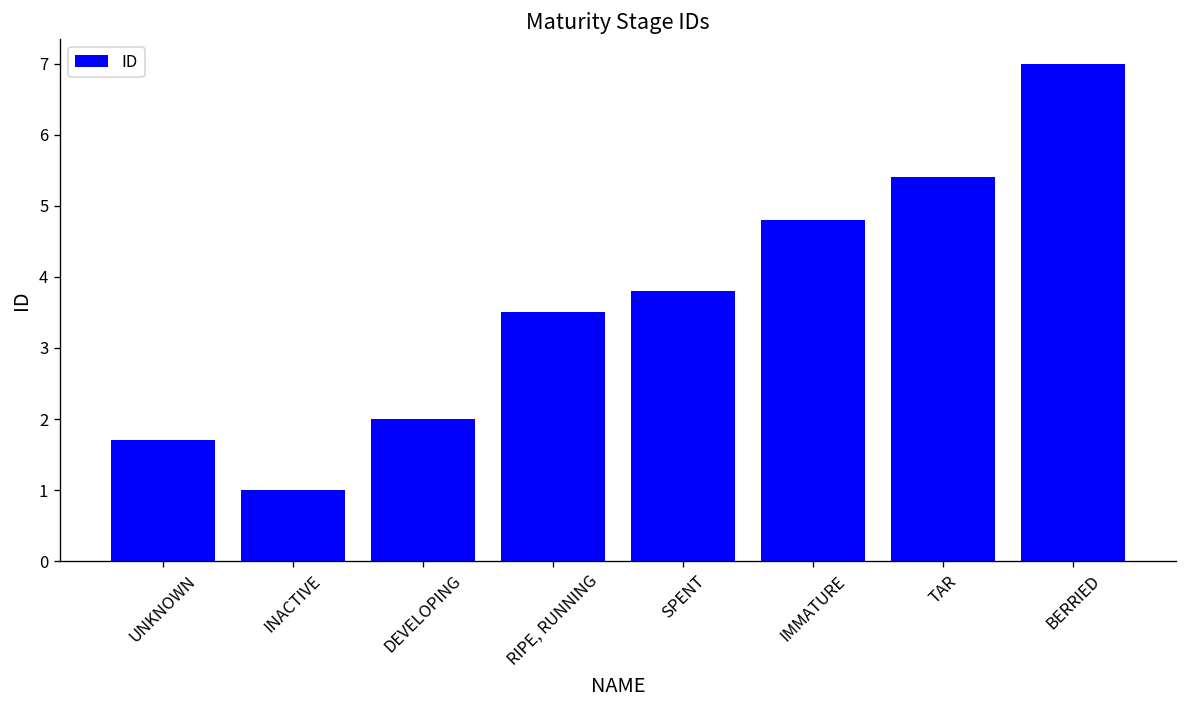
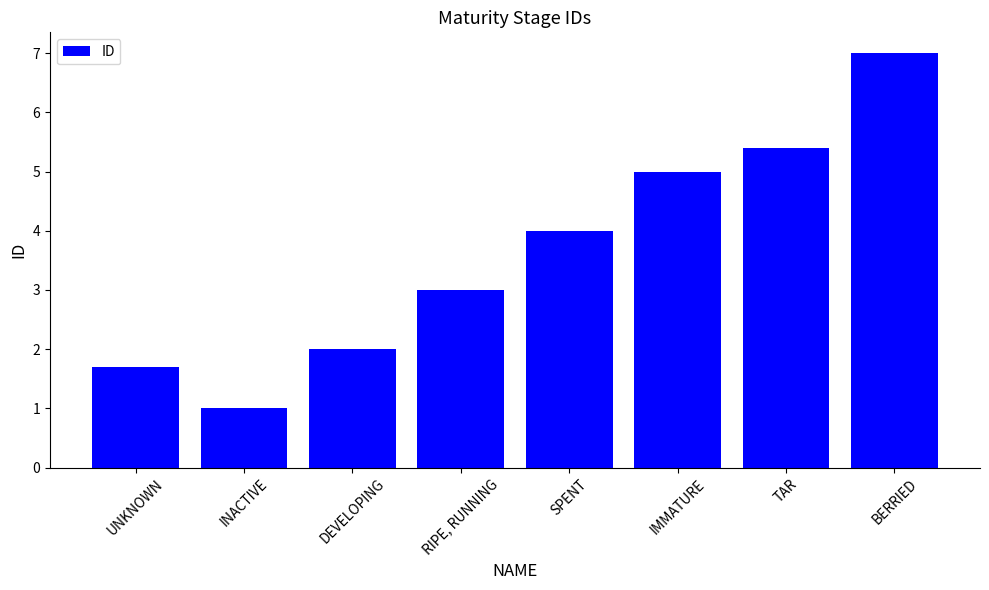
RIPE, RUNNING: 3.5 -> 3.0
SPENT: 3.8 -> 4.0
IMMATURE: 4.8 -> 5.0
